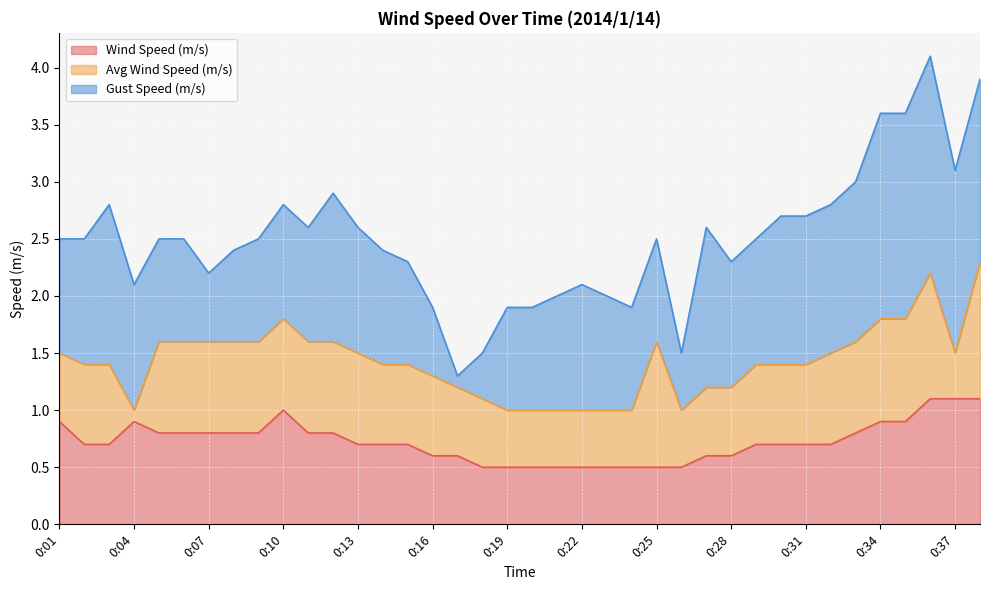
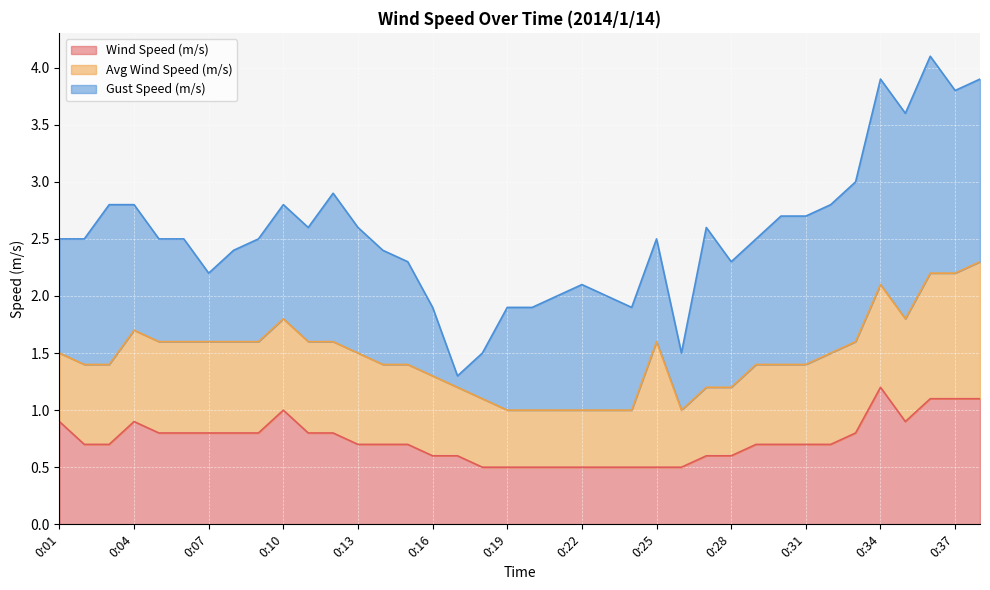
Avg Wind Speed (m/s), 0:04: 0.1 -> 0.8
Wind Speed (m/s), 0:34: 0.9 -> 1.2
Avg Wind Speed (m/s), 0:37: 0.4 -> 1.1
